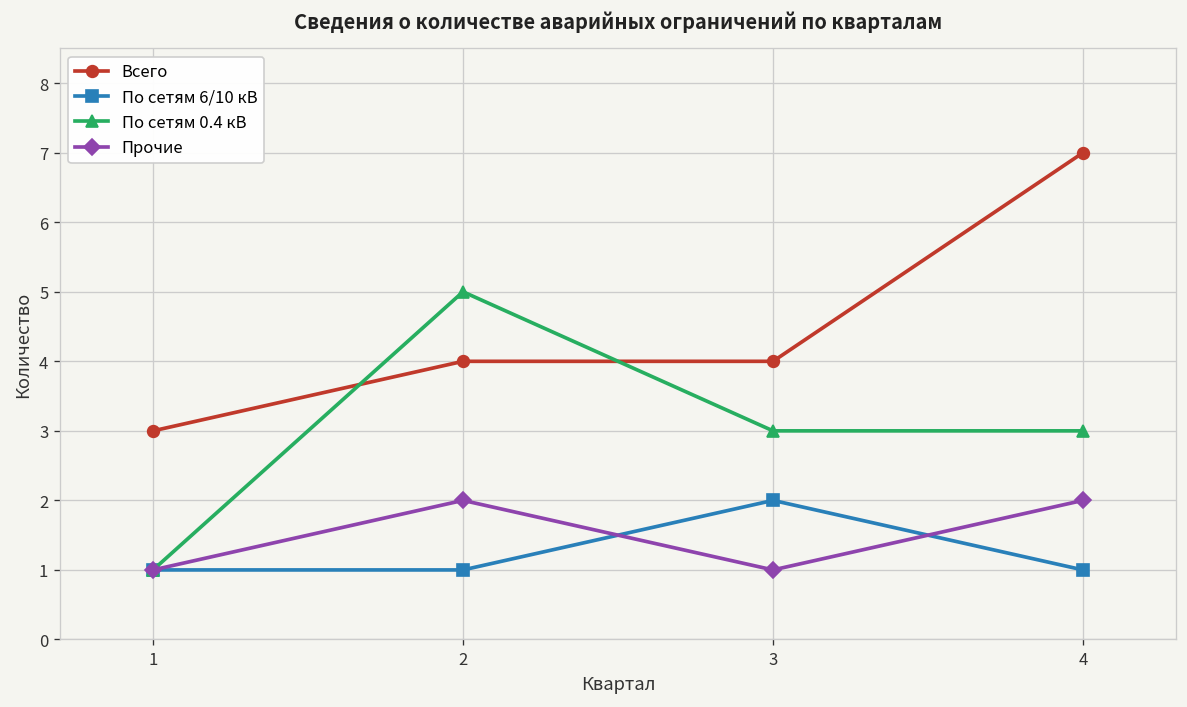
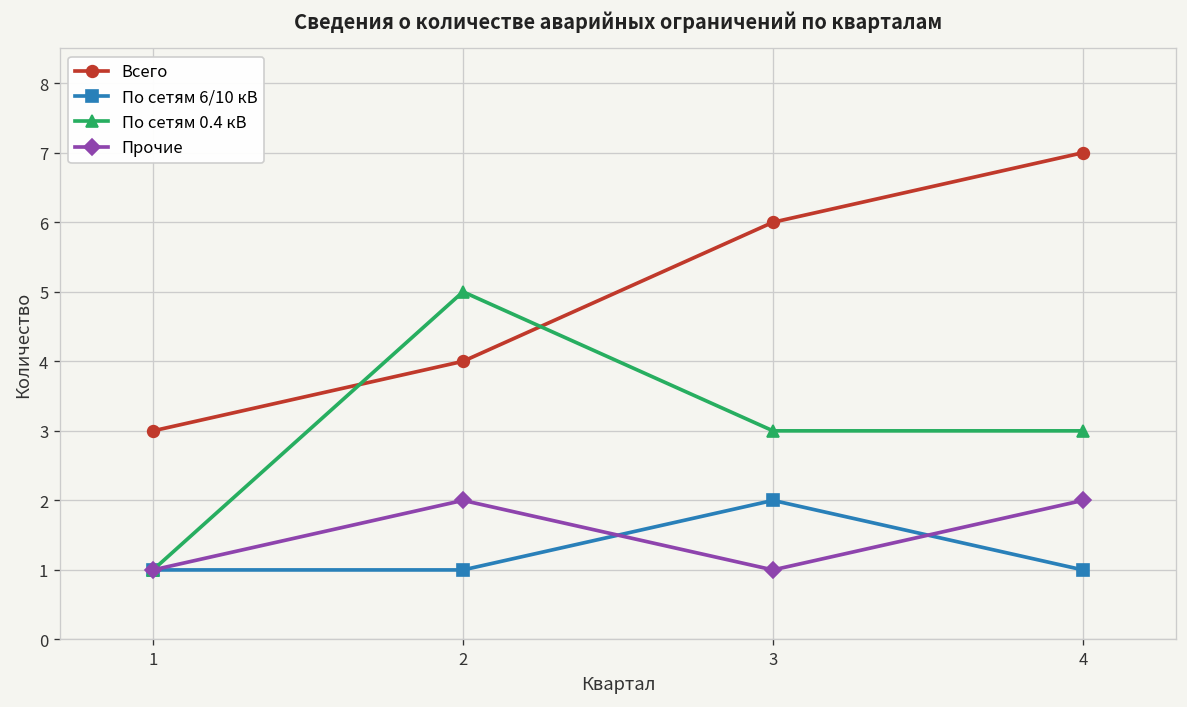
Всего, 3: 4 -> 6
